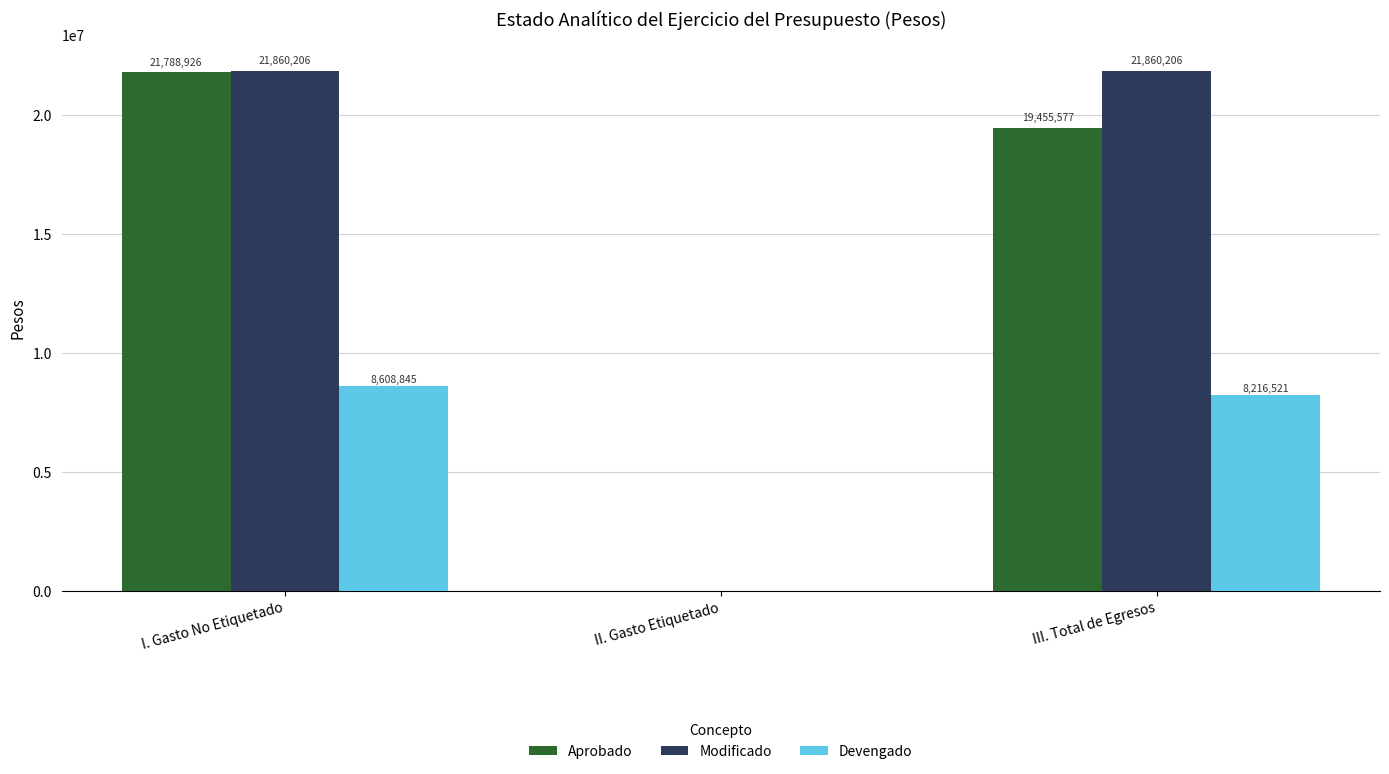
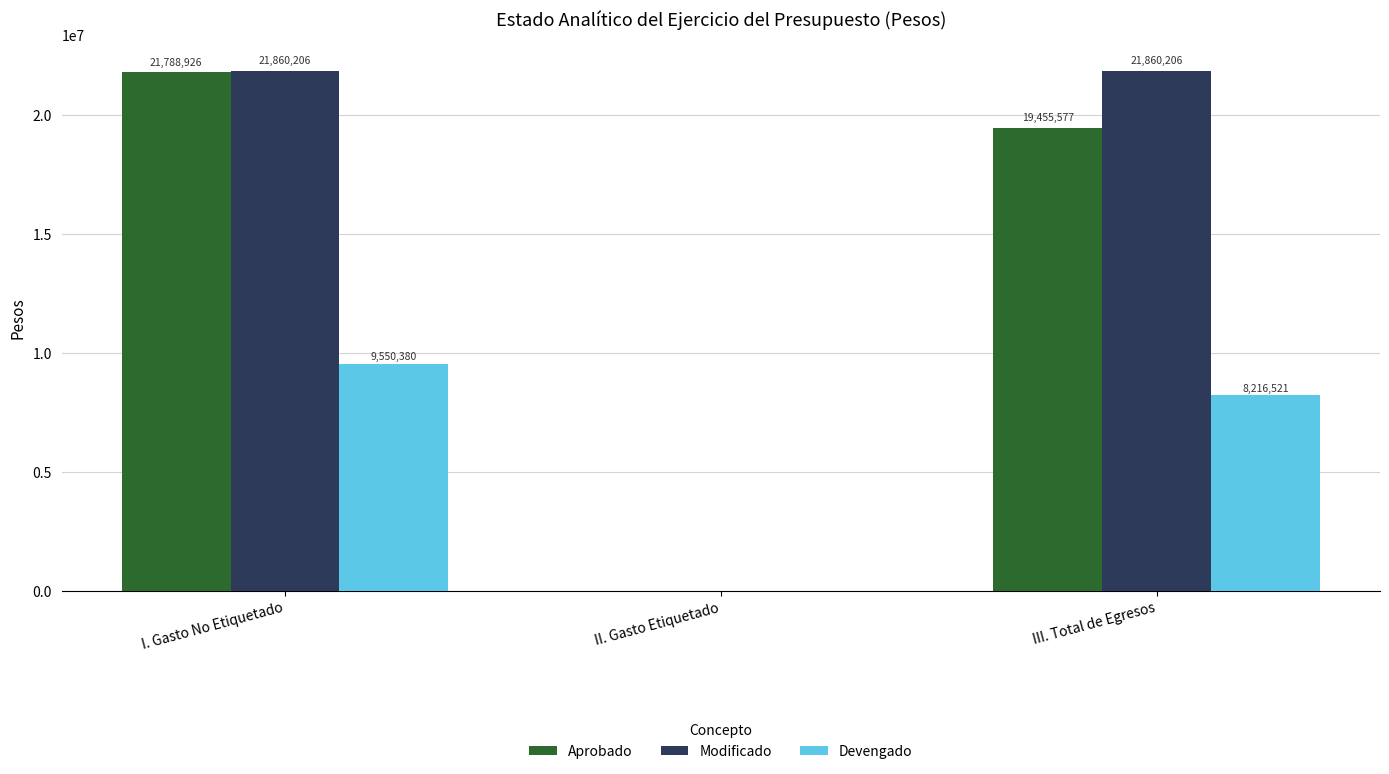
Devengado, I. Gasto No Etiquetado: 8,608,845 -> 9,550,380
